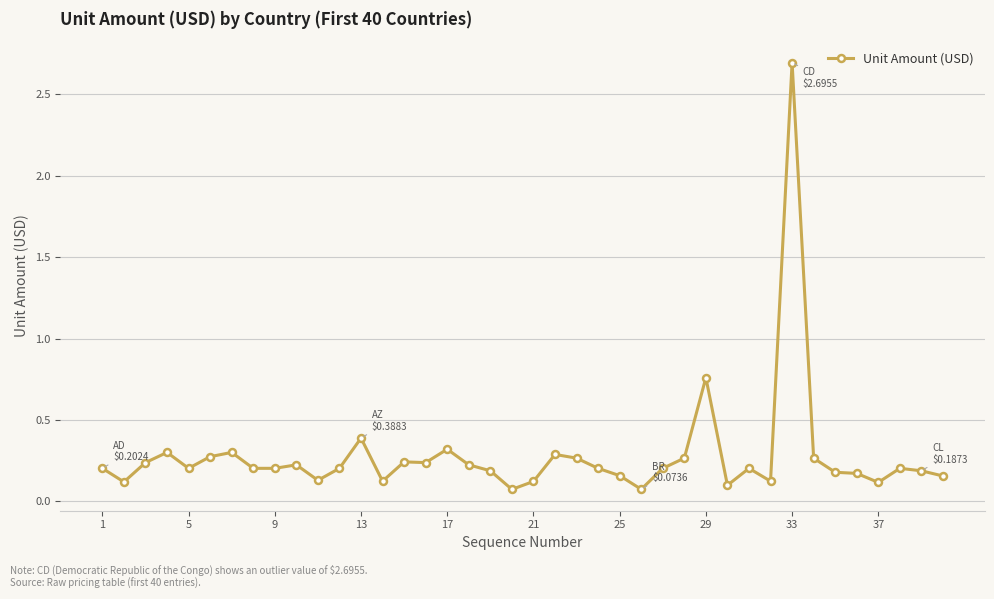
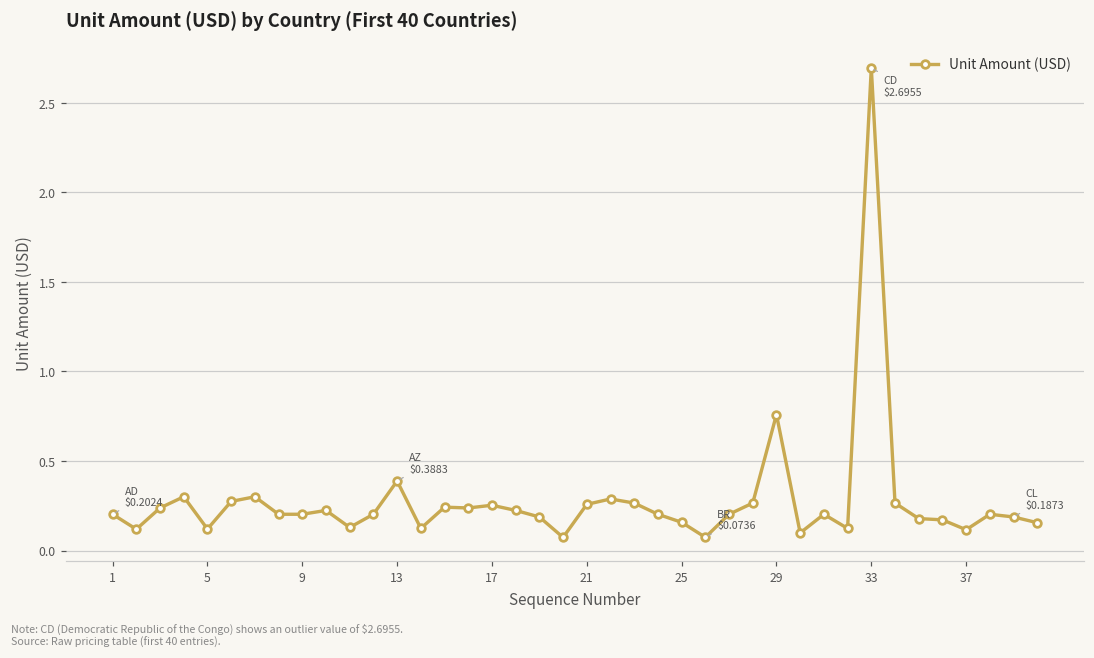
5: 0.20 -> 0.12
17: 0.32 -> 0.25
21: 0.12 -> 0.26
